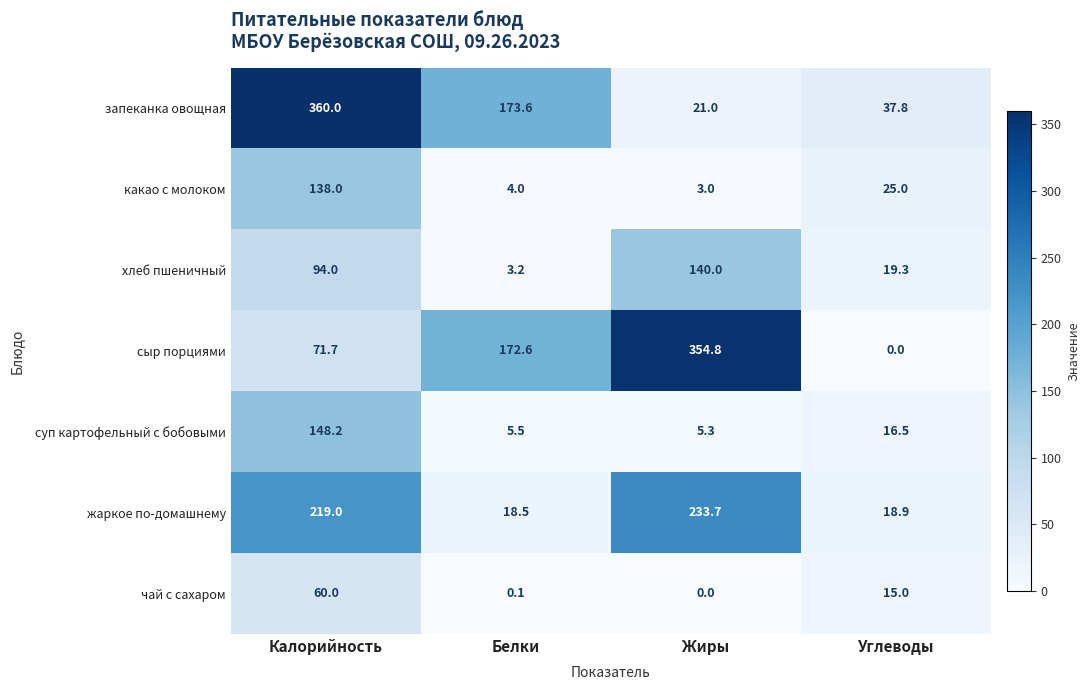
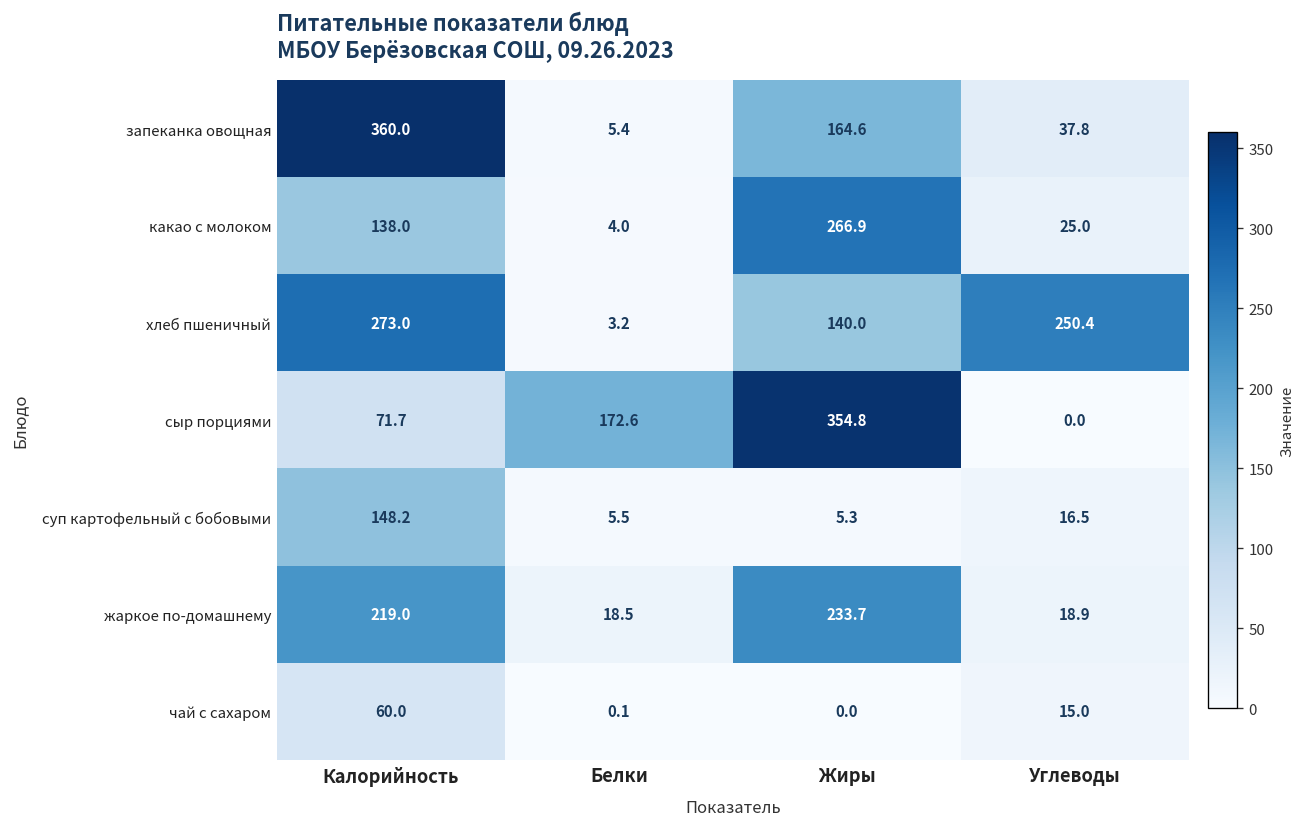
запеканка овощная, Белки: 173.6 -> 5.4
запеканка овощная, Жиры: 21.0 -> 164.6
какао с молоком, Жиры: 3.0 -> 266.9
хлеб пшеничный, Калорийность: 94.0 -> 273.0
хлеб пшеничный, Углеводы: 19.3 -> 250.4
